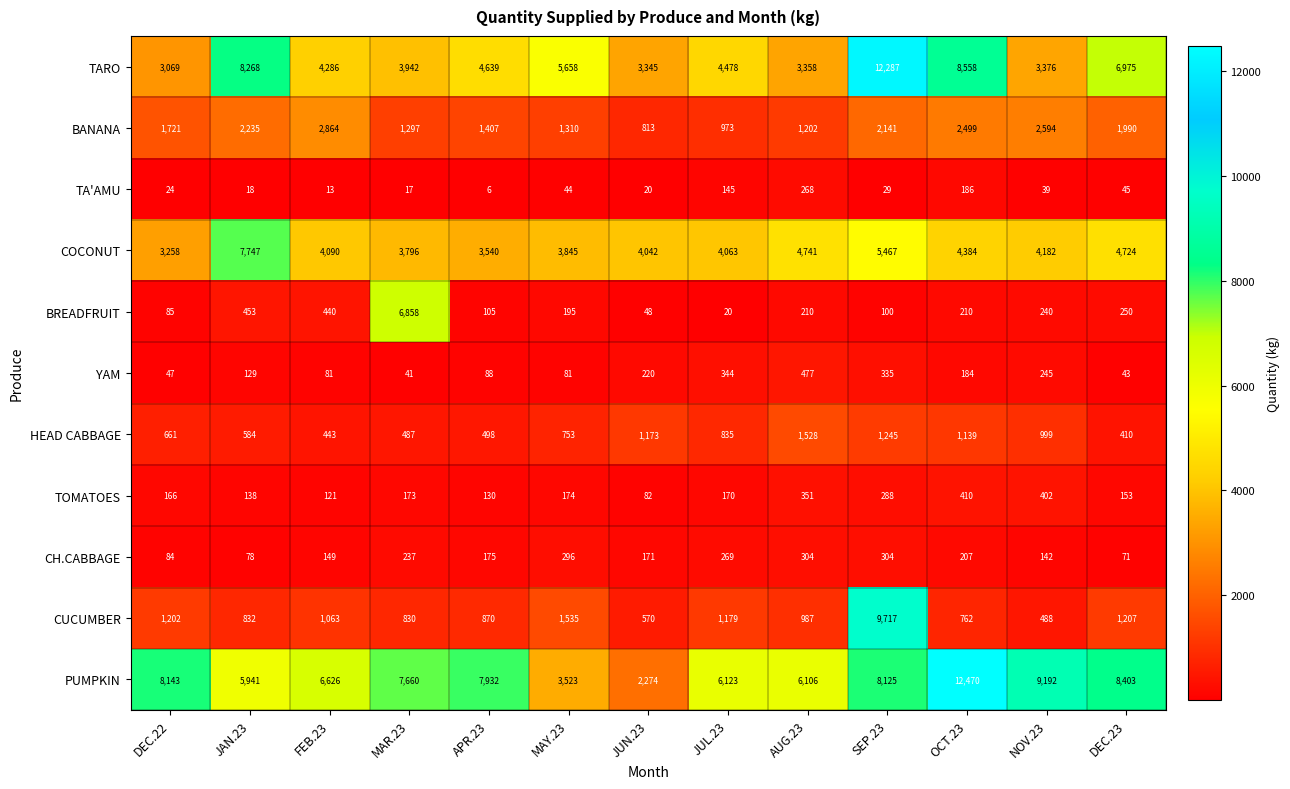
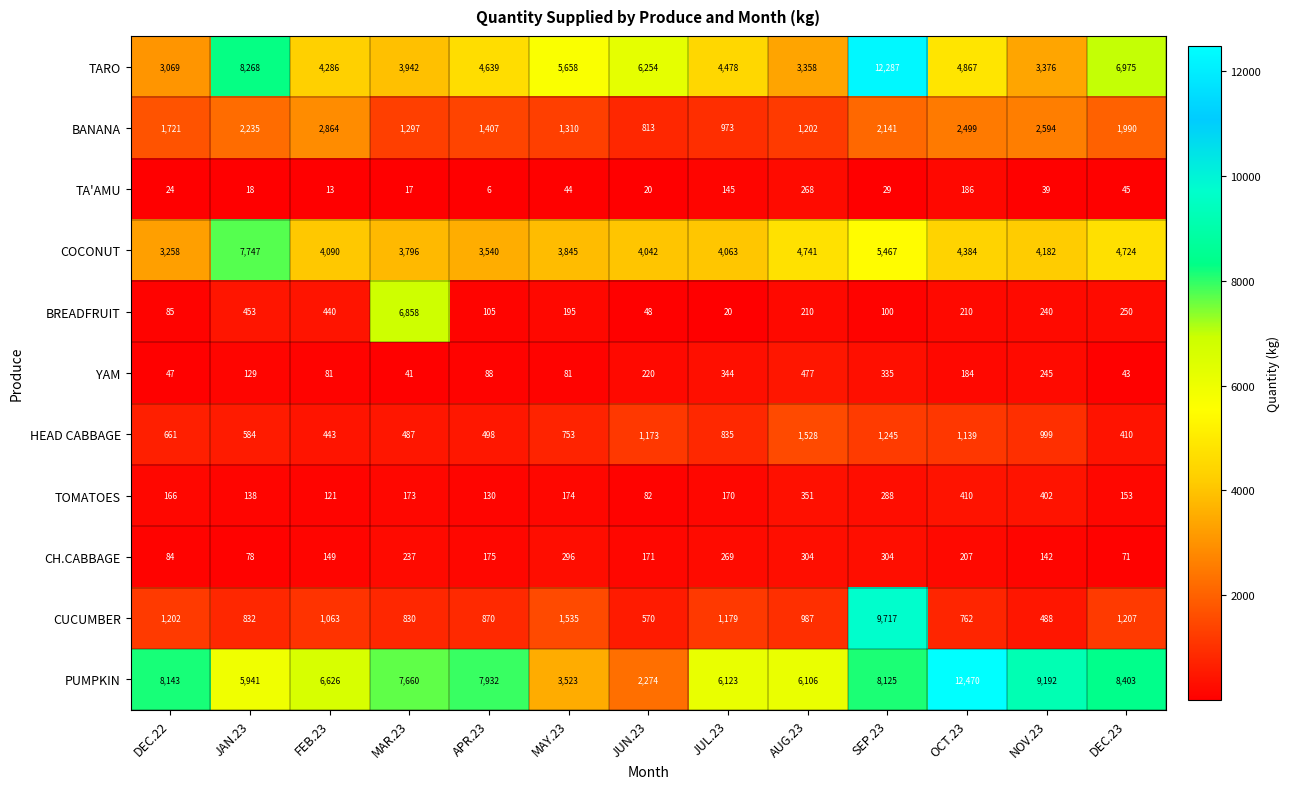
TARO, JUN.23: 3,345 -> 6,254
TARO, OCT.23: 8,558 -> 4,867
